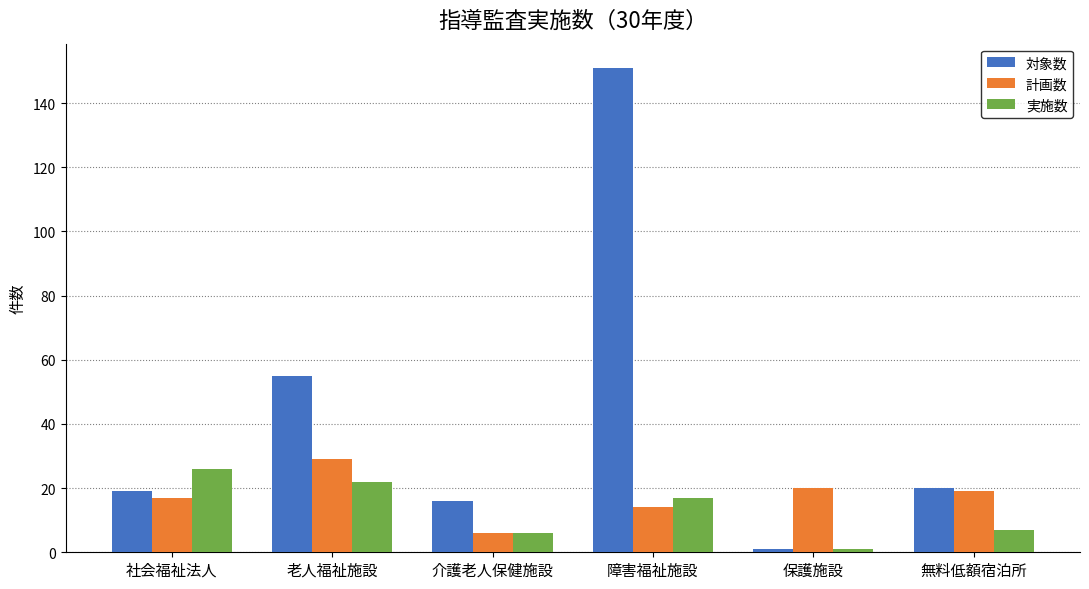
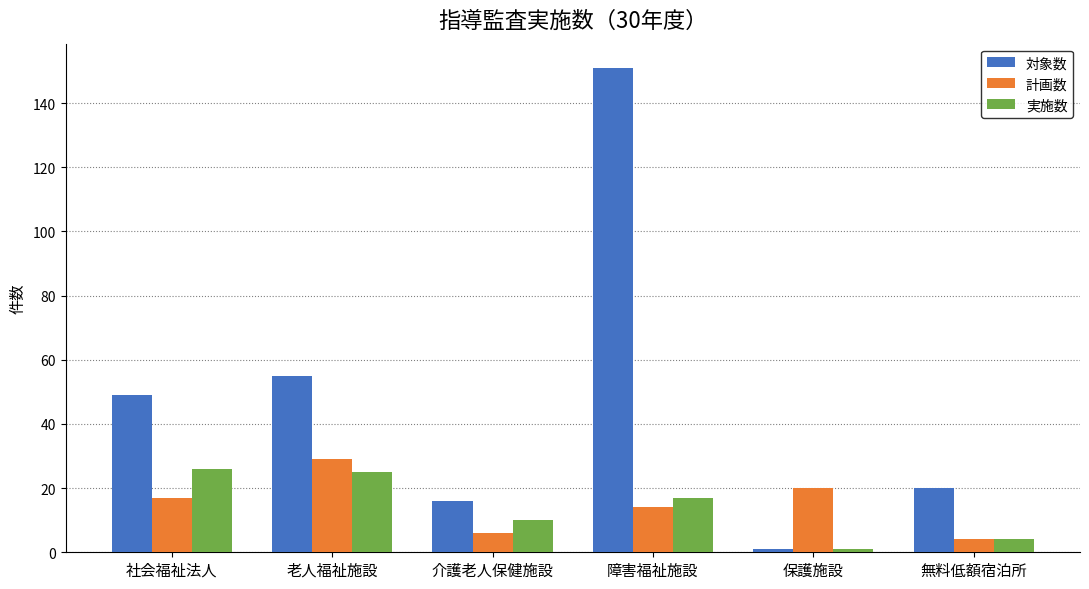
対象数, 社会福祉法人: 19 -> 49
実施数, 老人福祉施設: 22 -> 25
実施数, 介護老人保健施設: 6 -> 10
計画数, 無料低額宿泊所: 19 -> 4
実施数, 無料低額宿泊所: 7 -> 4
